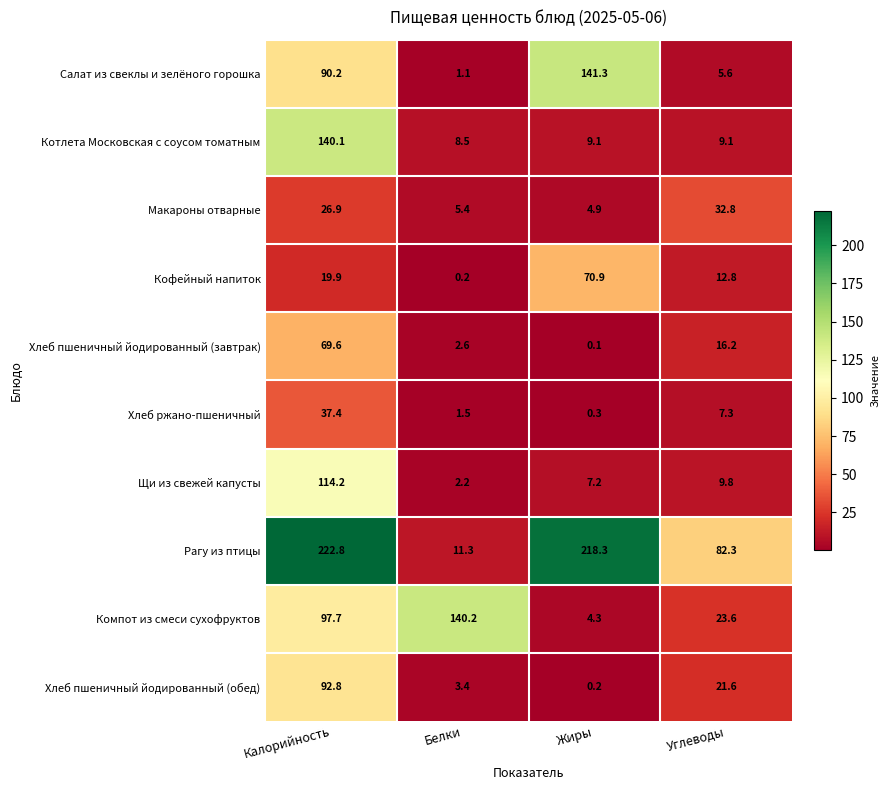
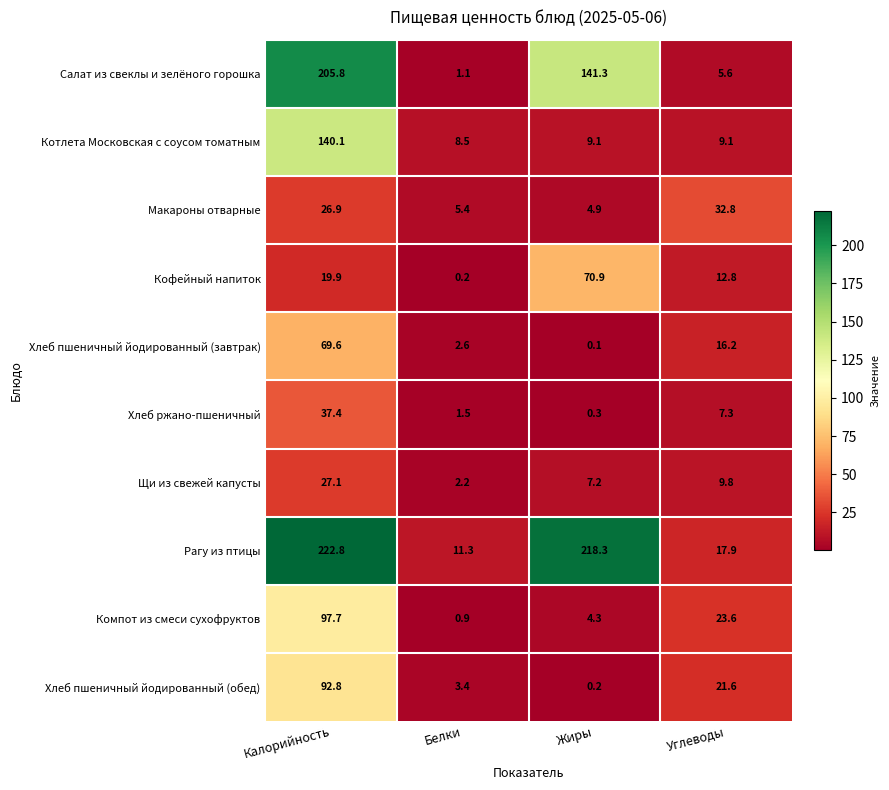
Салат из свеклы и зелёного горошка, Калорийность: 90.2 -> 205.8
Щи из свежей капусты, Калорийность: 114.2 -> 27.1
Рагу из птицы, Углеводы: 82.3 -> 17.9
Компот из смеси сухофруктов, Белки: 140.2 -> 0.9
